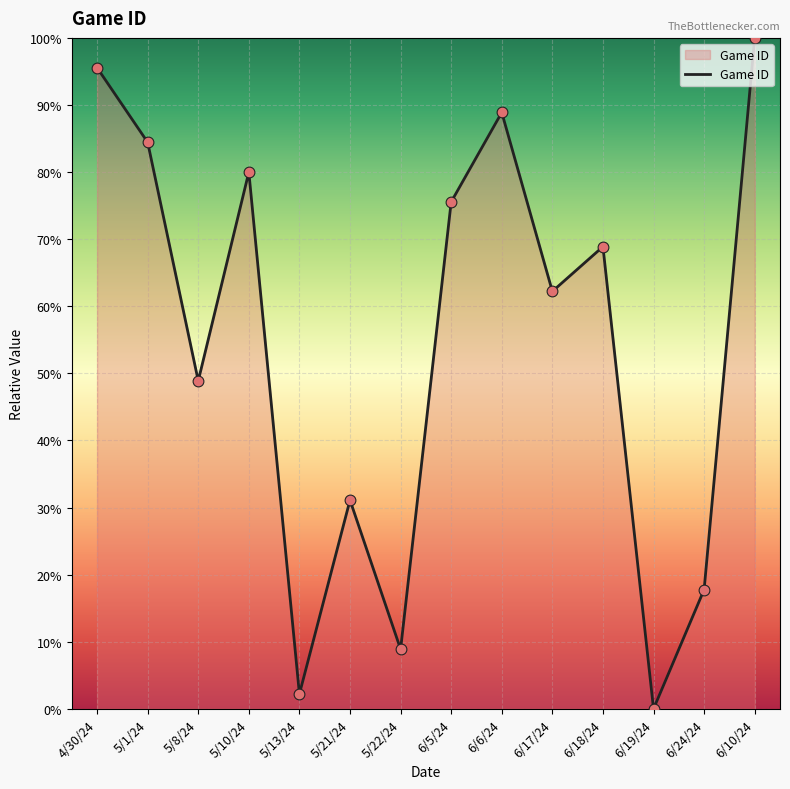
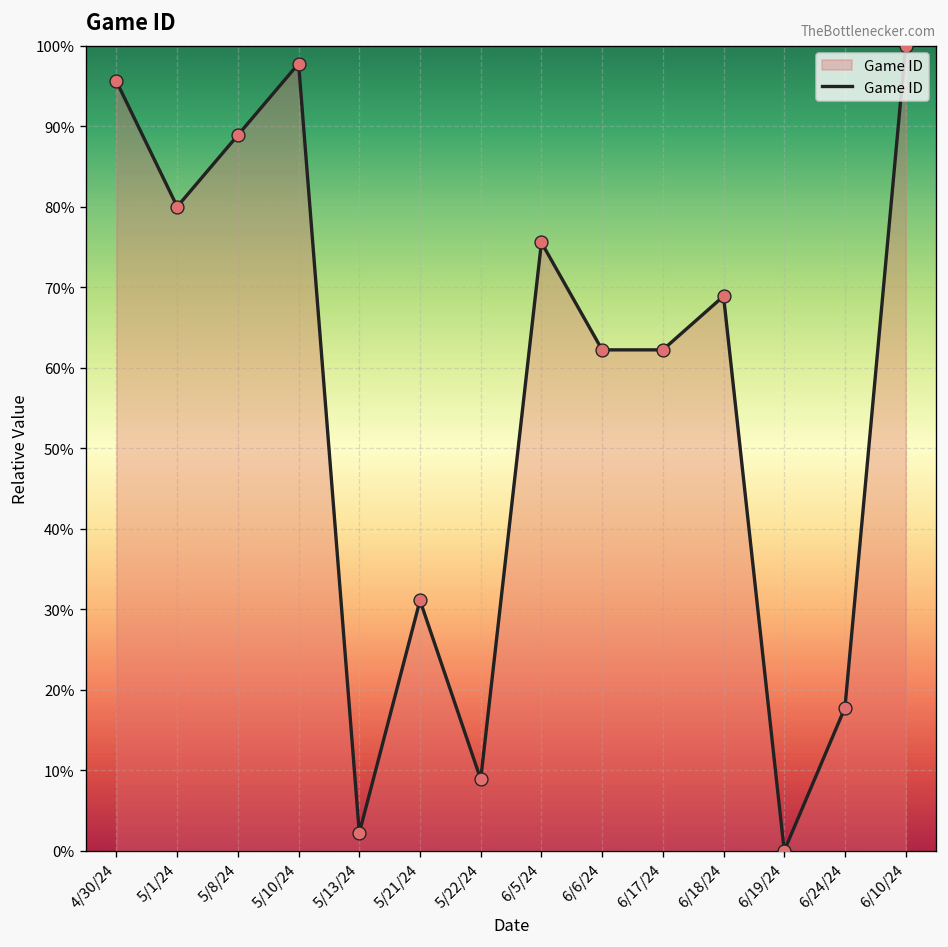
5/1/24: 84% -> 80%
5/8/24: 49% -> 89%
5/10/24: 80% -> 98%
6/6/24: 89% -> 62%
